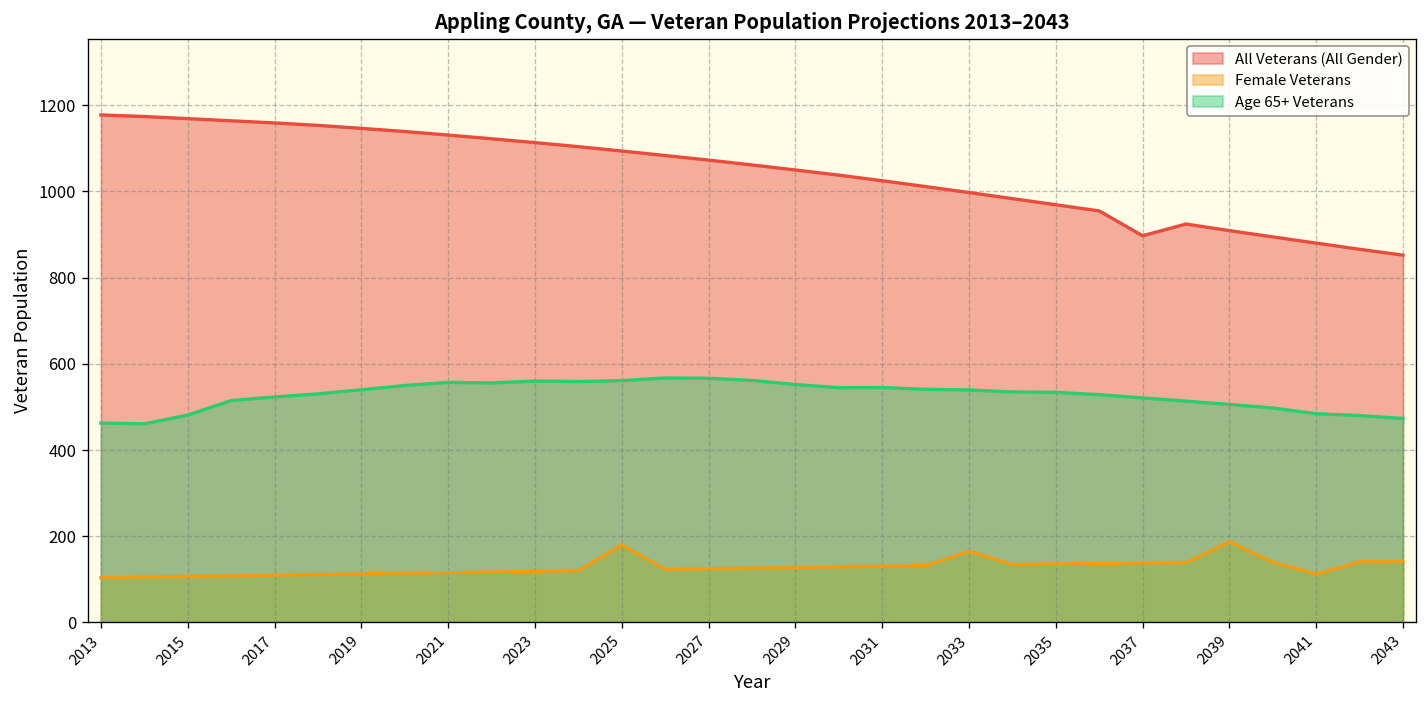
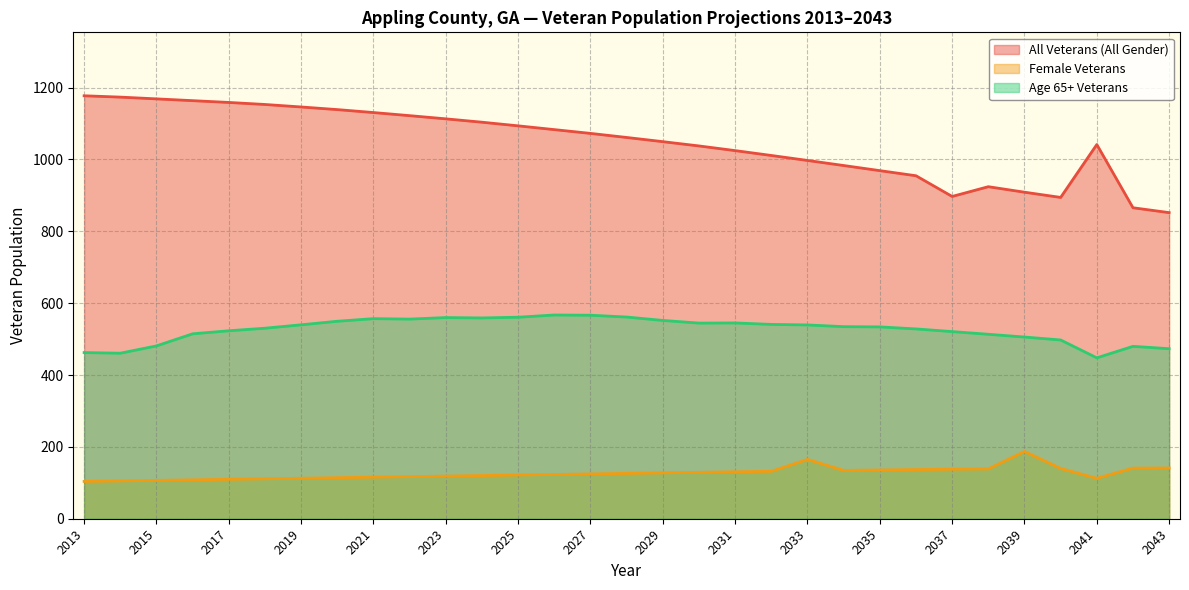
Female Veterans, 2025: 180 -> 120
All Veterans (All Gender), 2041: 880 -> 1040
Age 65+ Veterans, 2041: 480 -> 450
